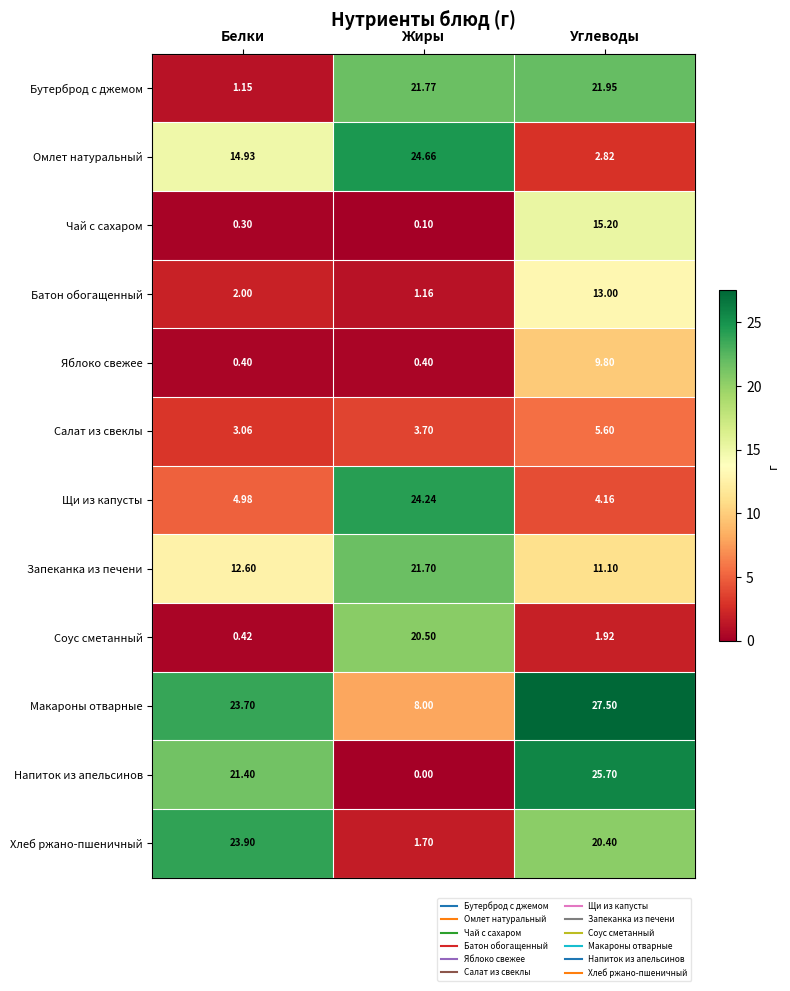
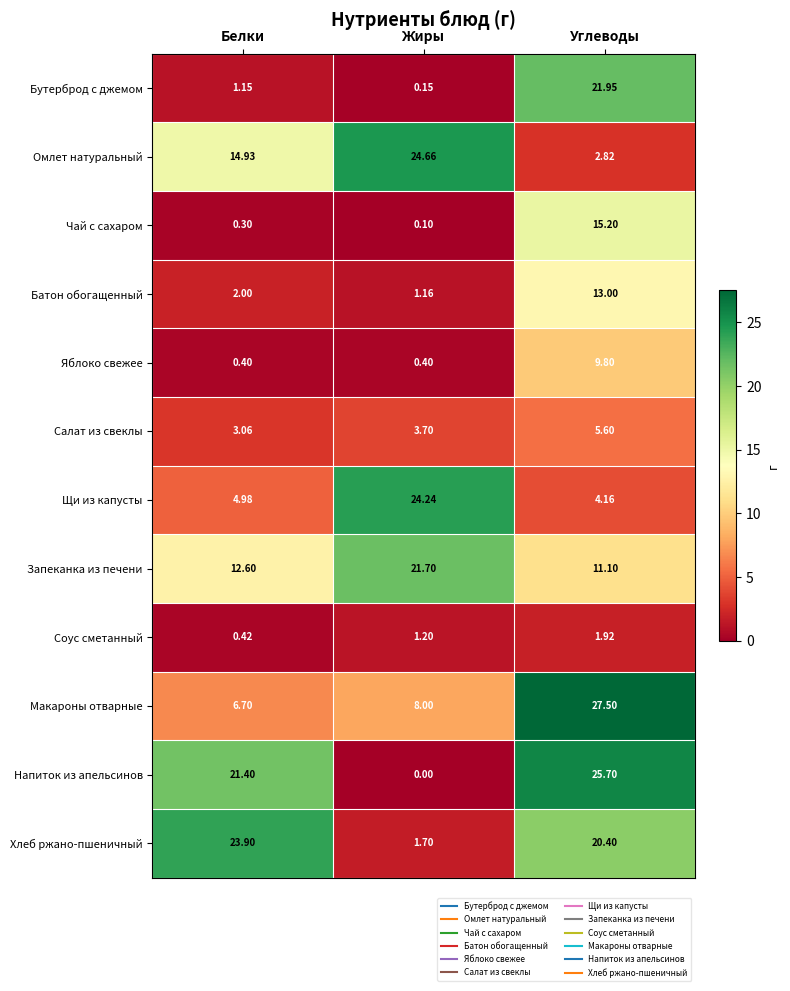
Бутерброд с джемом, Жиры: 21.77 -> 0.15
Соус сметанный, Жиры: 20.50 -> 1.20
Макароны отварные, Белки: 23.70 -> 6.70
